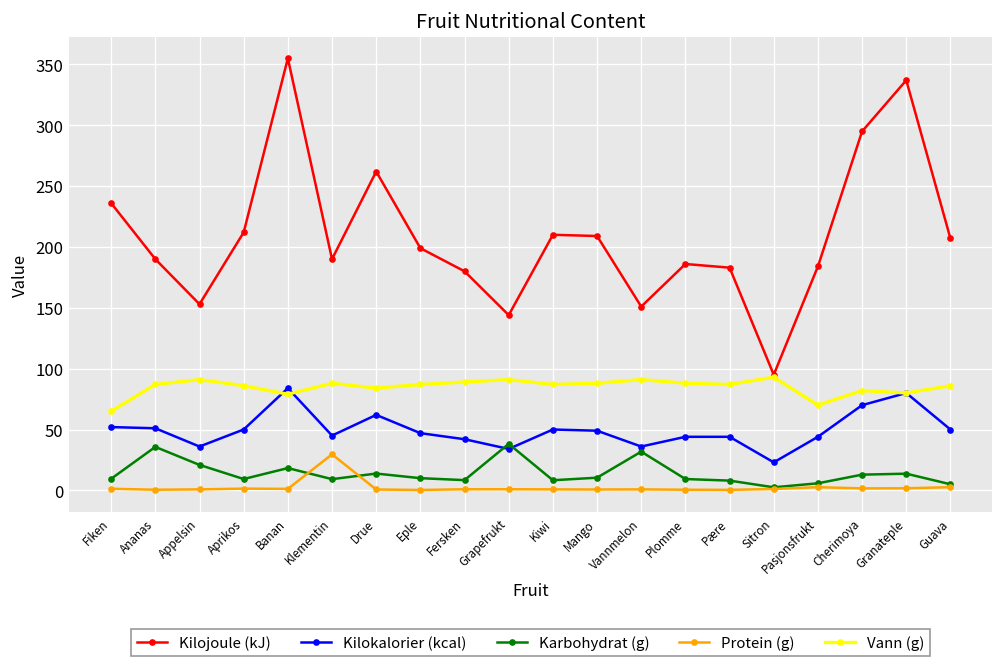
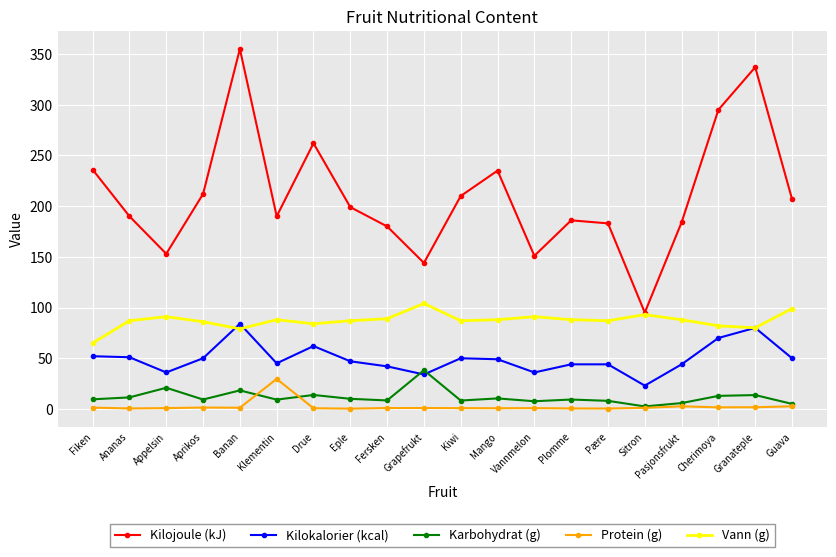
Karbohydrat (g), Ananas: 36 -> 11
Vann (g), Grapefrukt: 91 -> 104
Kilojoule (kJ), Mango: 209 -> 235
Karbohydrat (g), Vannmelon: 32 -> 8
Vann (g), Pasjonsfrukt: 70 -> 88
Vann (g), Guava: 86 -> 99
